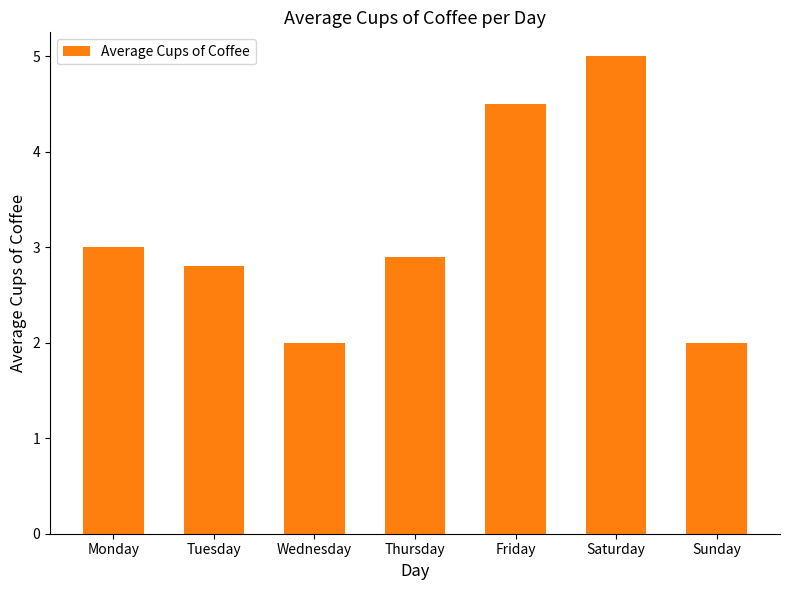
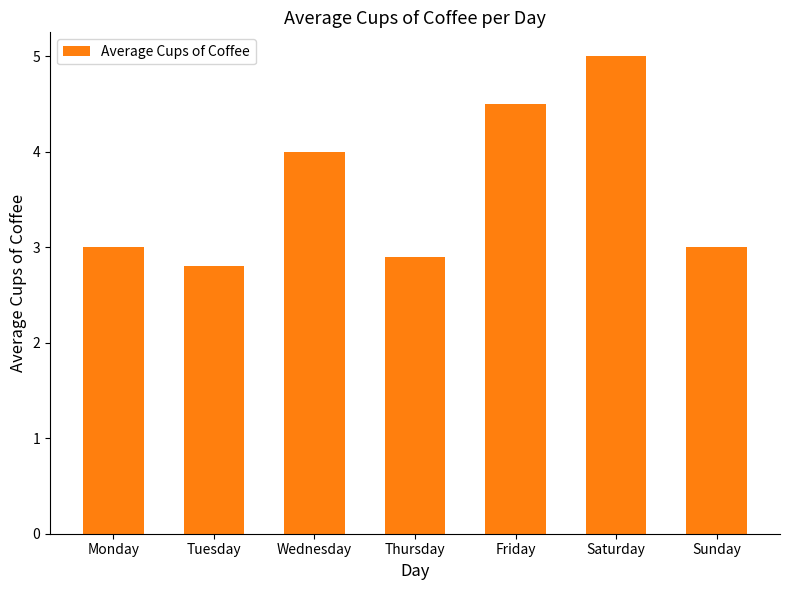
Wednesday: 2 -> 4
Sunday: 2 -> 3
